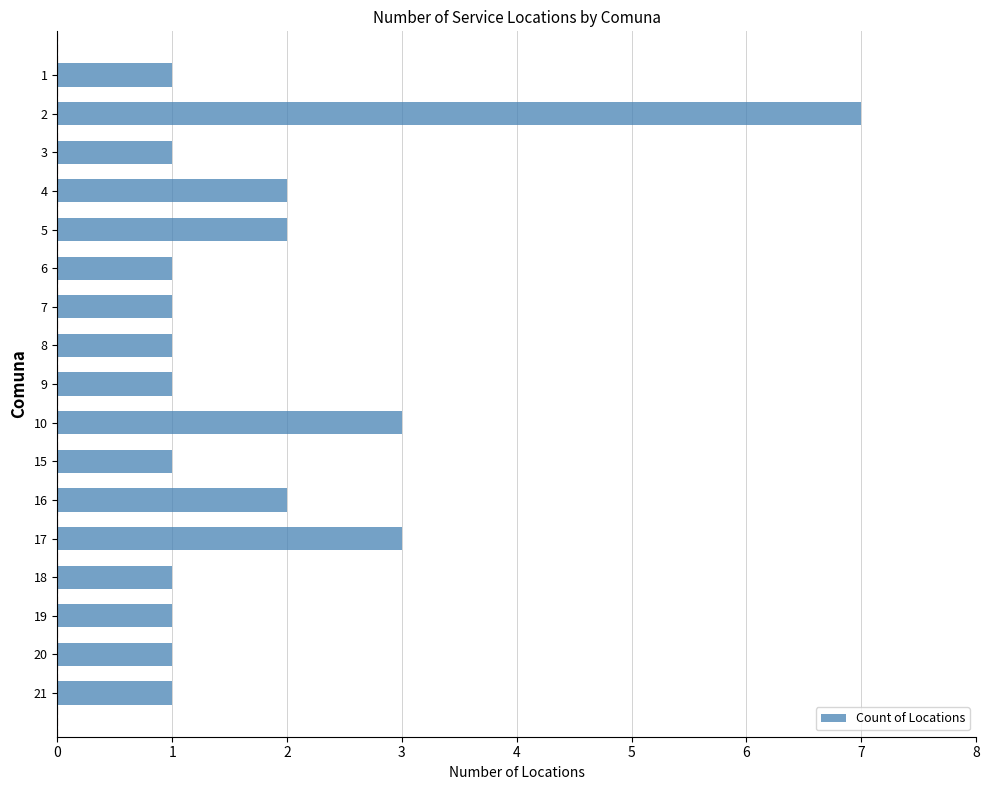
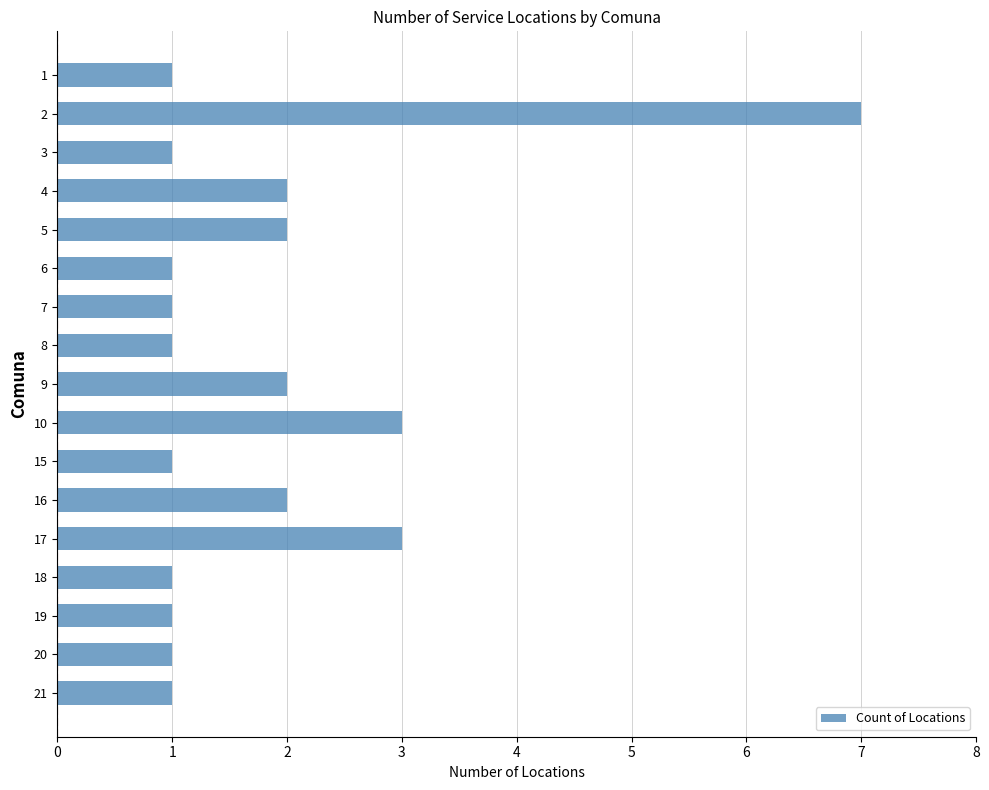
9: 1 -> 2
